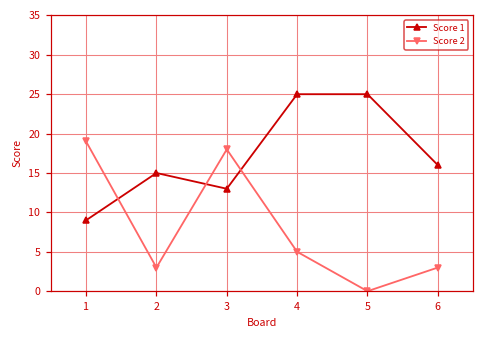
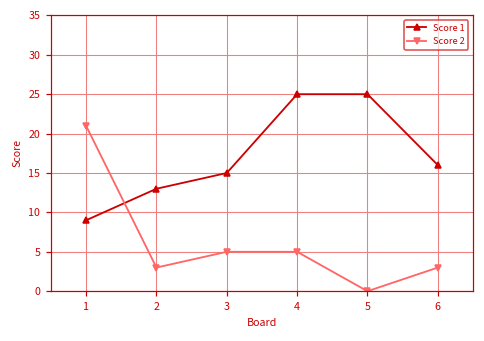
Score 2, 1: 19 -> 21
Score 1, 2: 15 -> 13
Score 1, 3: 13 -> 15
Score 2, 3: 18 -> 5
